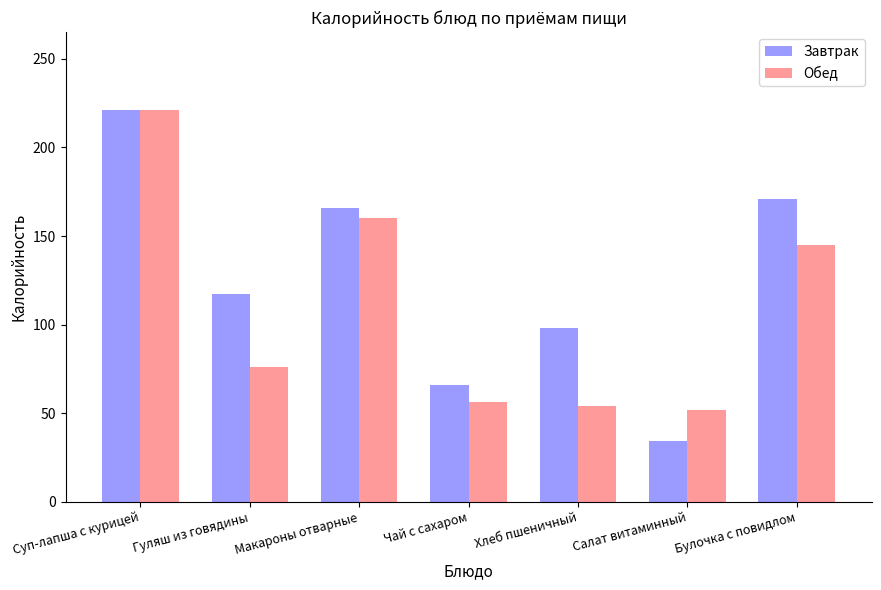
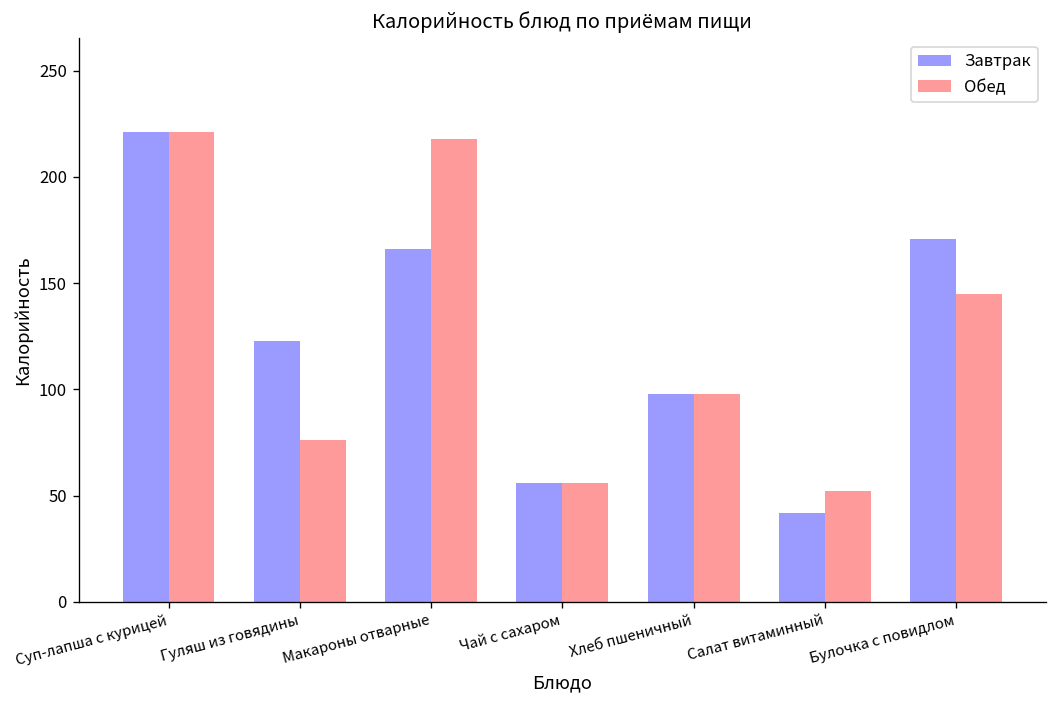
Завтрак, Гуляш из говядины: 117 -> 123
Обед, Макароны отварные: 160 -> 218
Завтрак, Чай с сахаром: 66 -> 56
Обед, Хлеб пшеничный: 54 -> 98
Завтрак, Салат витаминный: 34 -> 42
